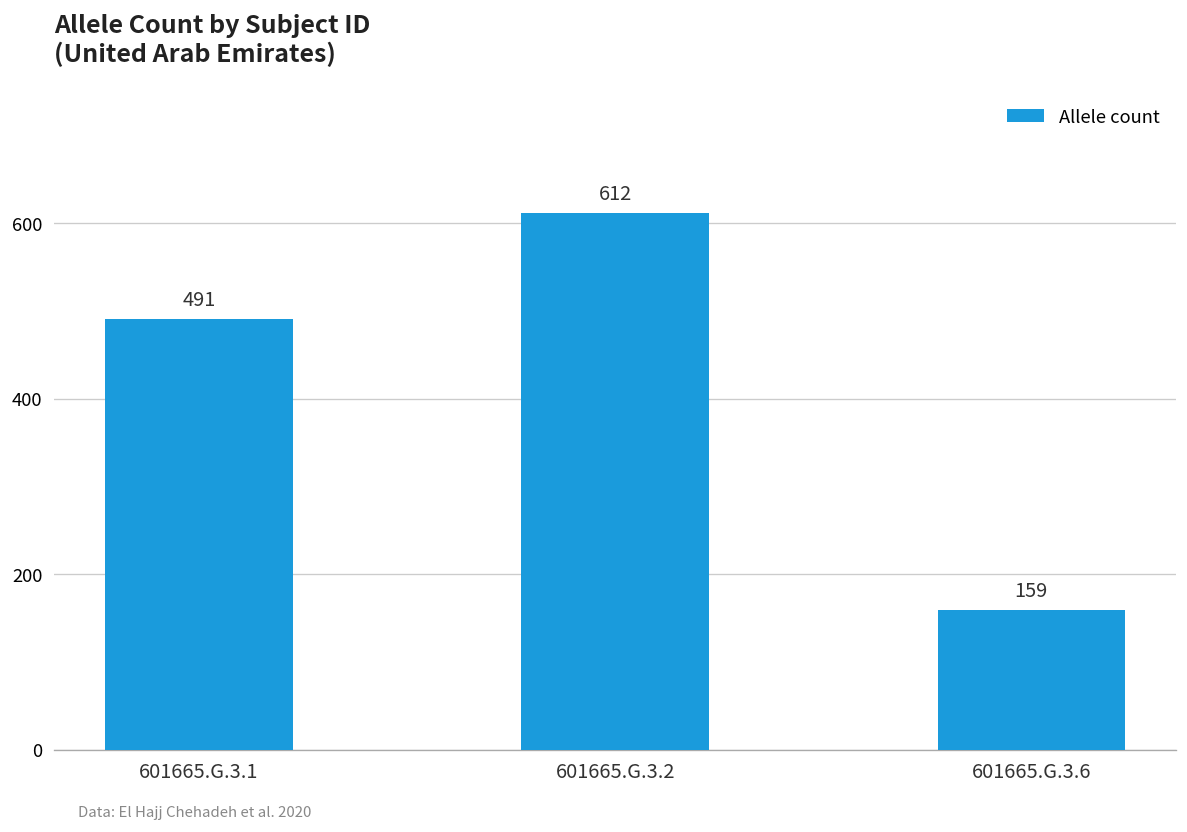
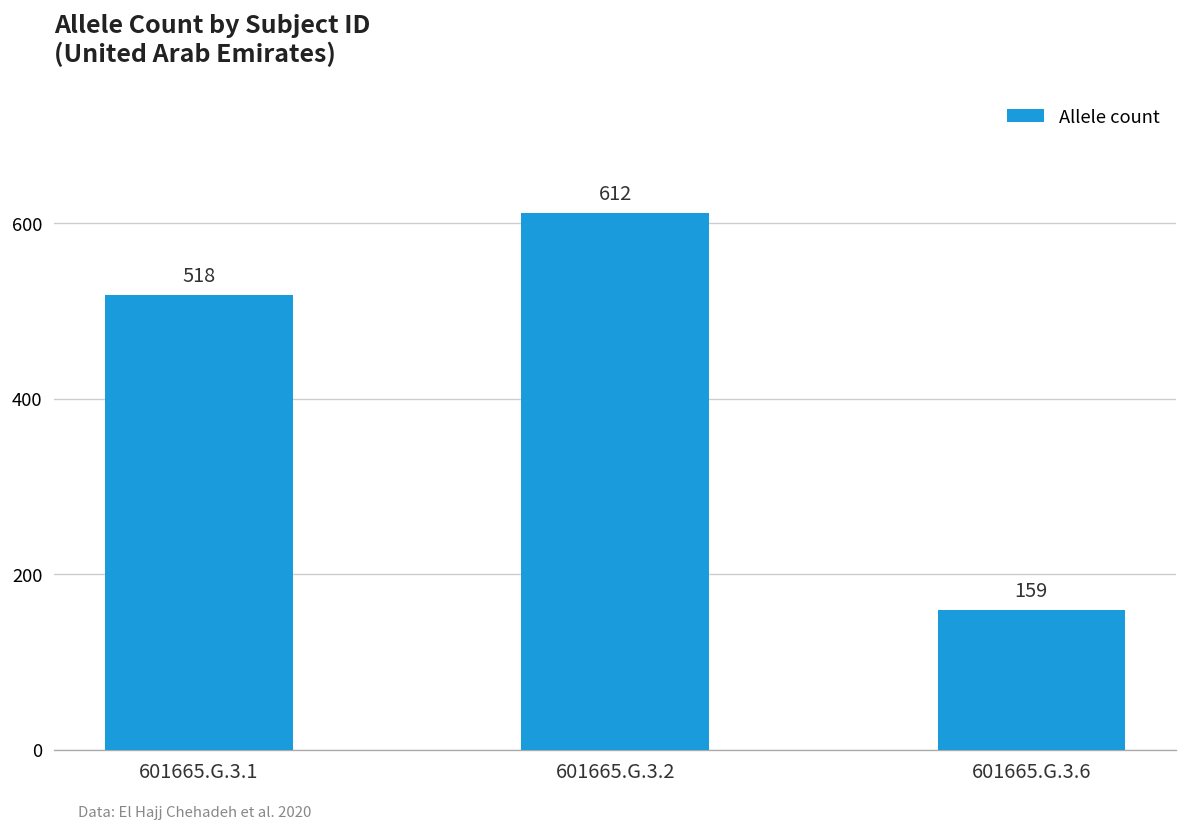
601665.G.3.1: 491 -> 518
